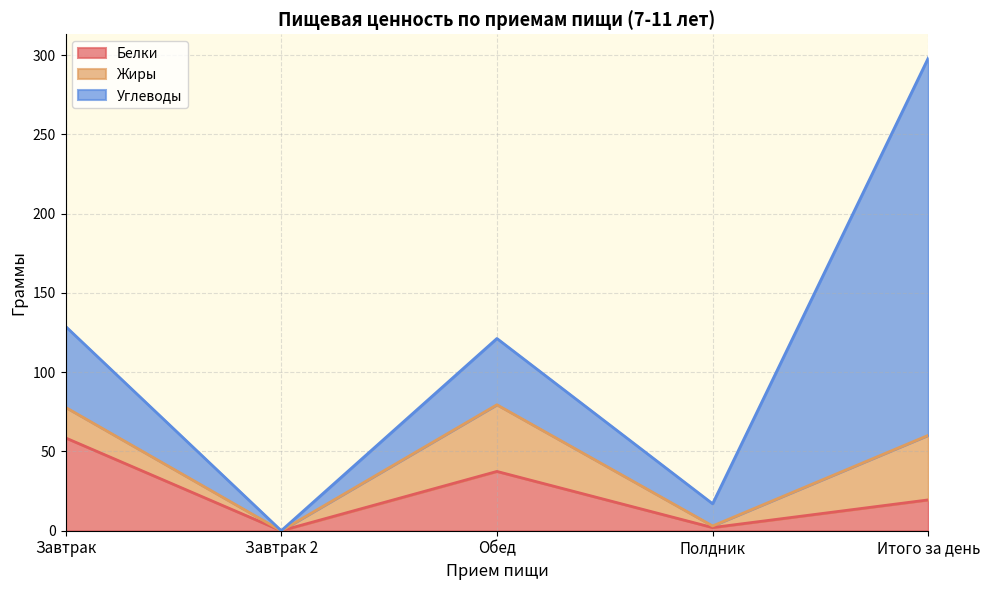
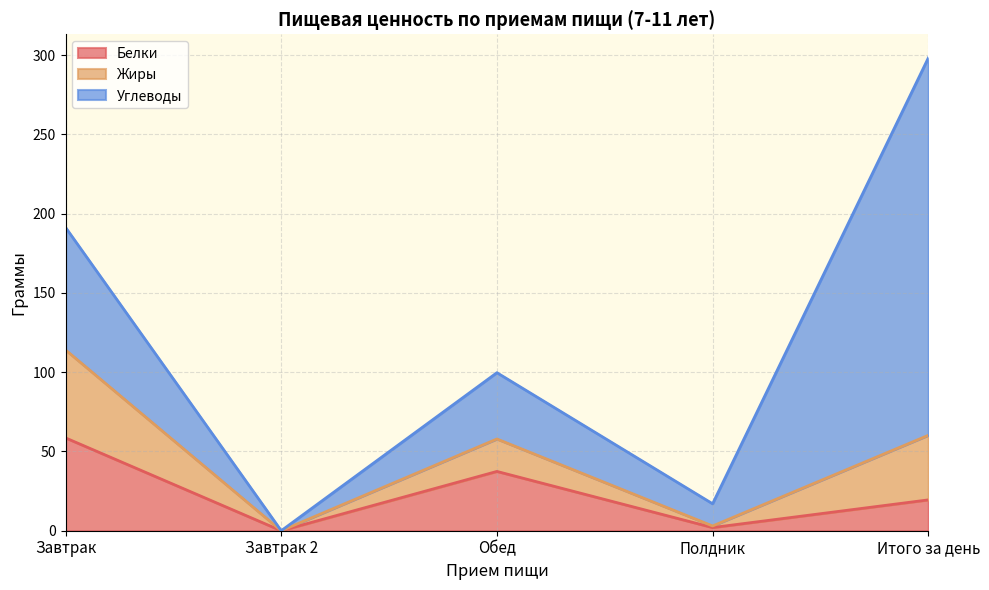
Жиры, Завтрак: 19 -> 55
Углеводы, Завтрак: 51 -> 77
Жиры, Обед: 42 -> 20
